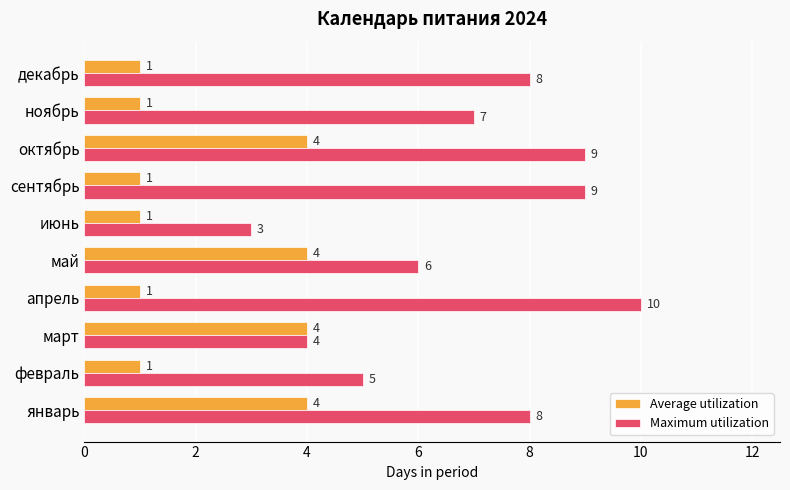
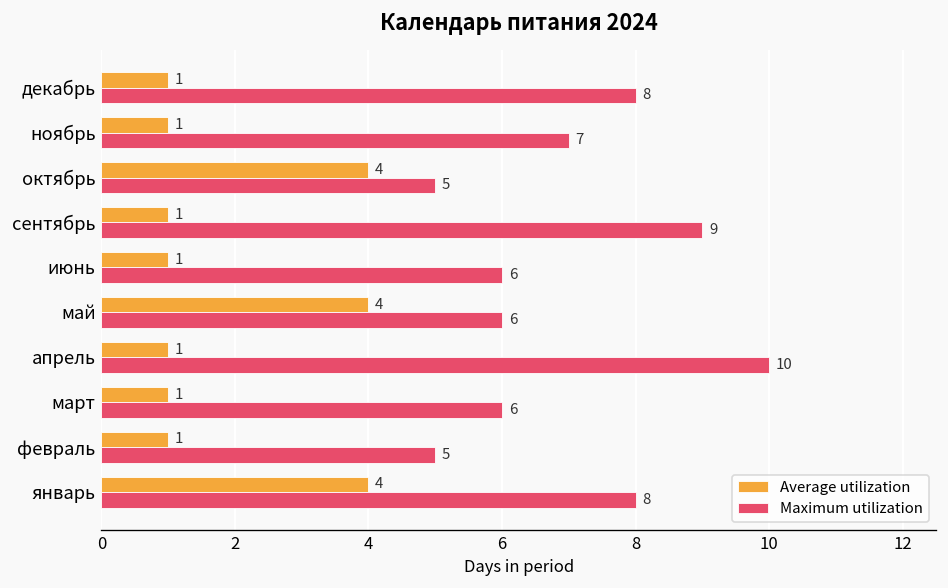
Maximum utilization, октябрь: 9 -> 5
Maximum utilization, июнь: 3 -> 6
Average utilization, март: 4 -> 1
Maximum utilization, март: 4 -> 6
